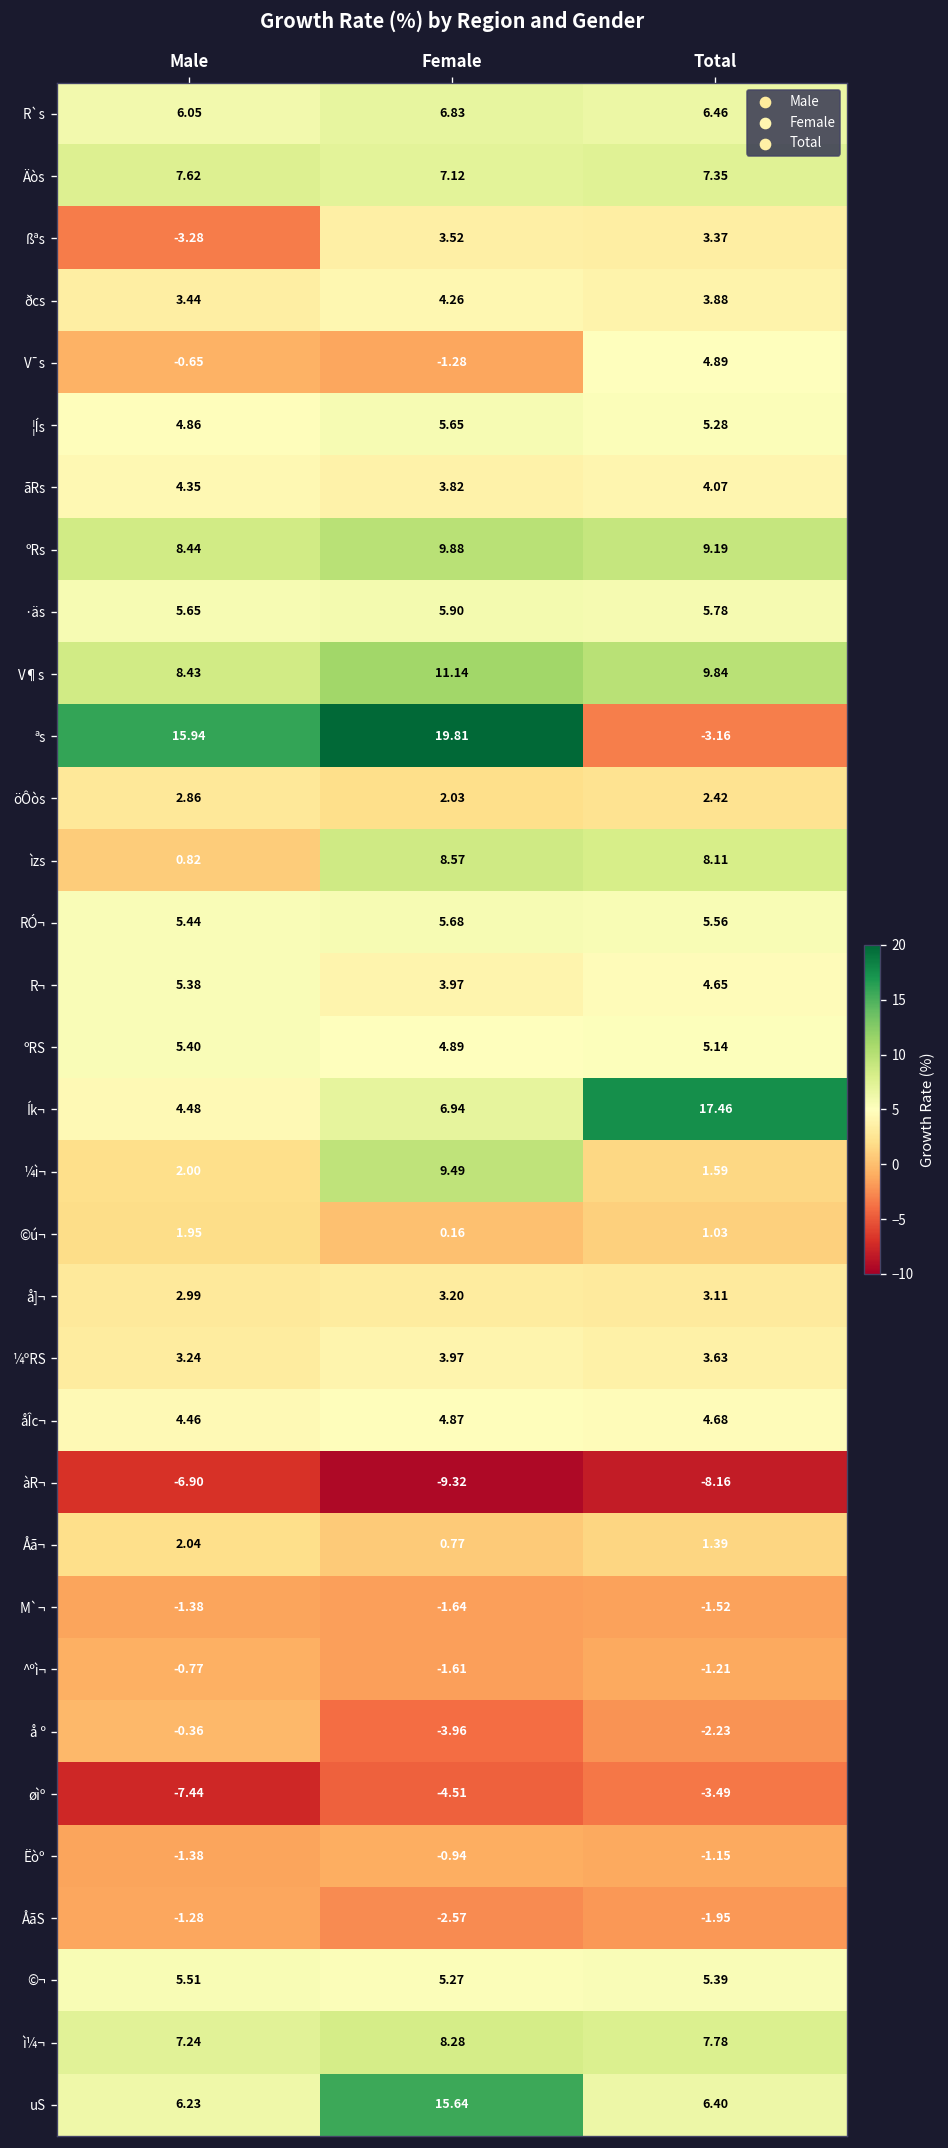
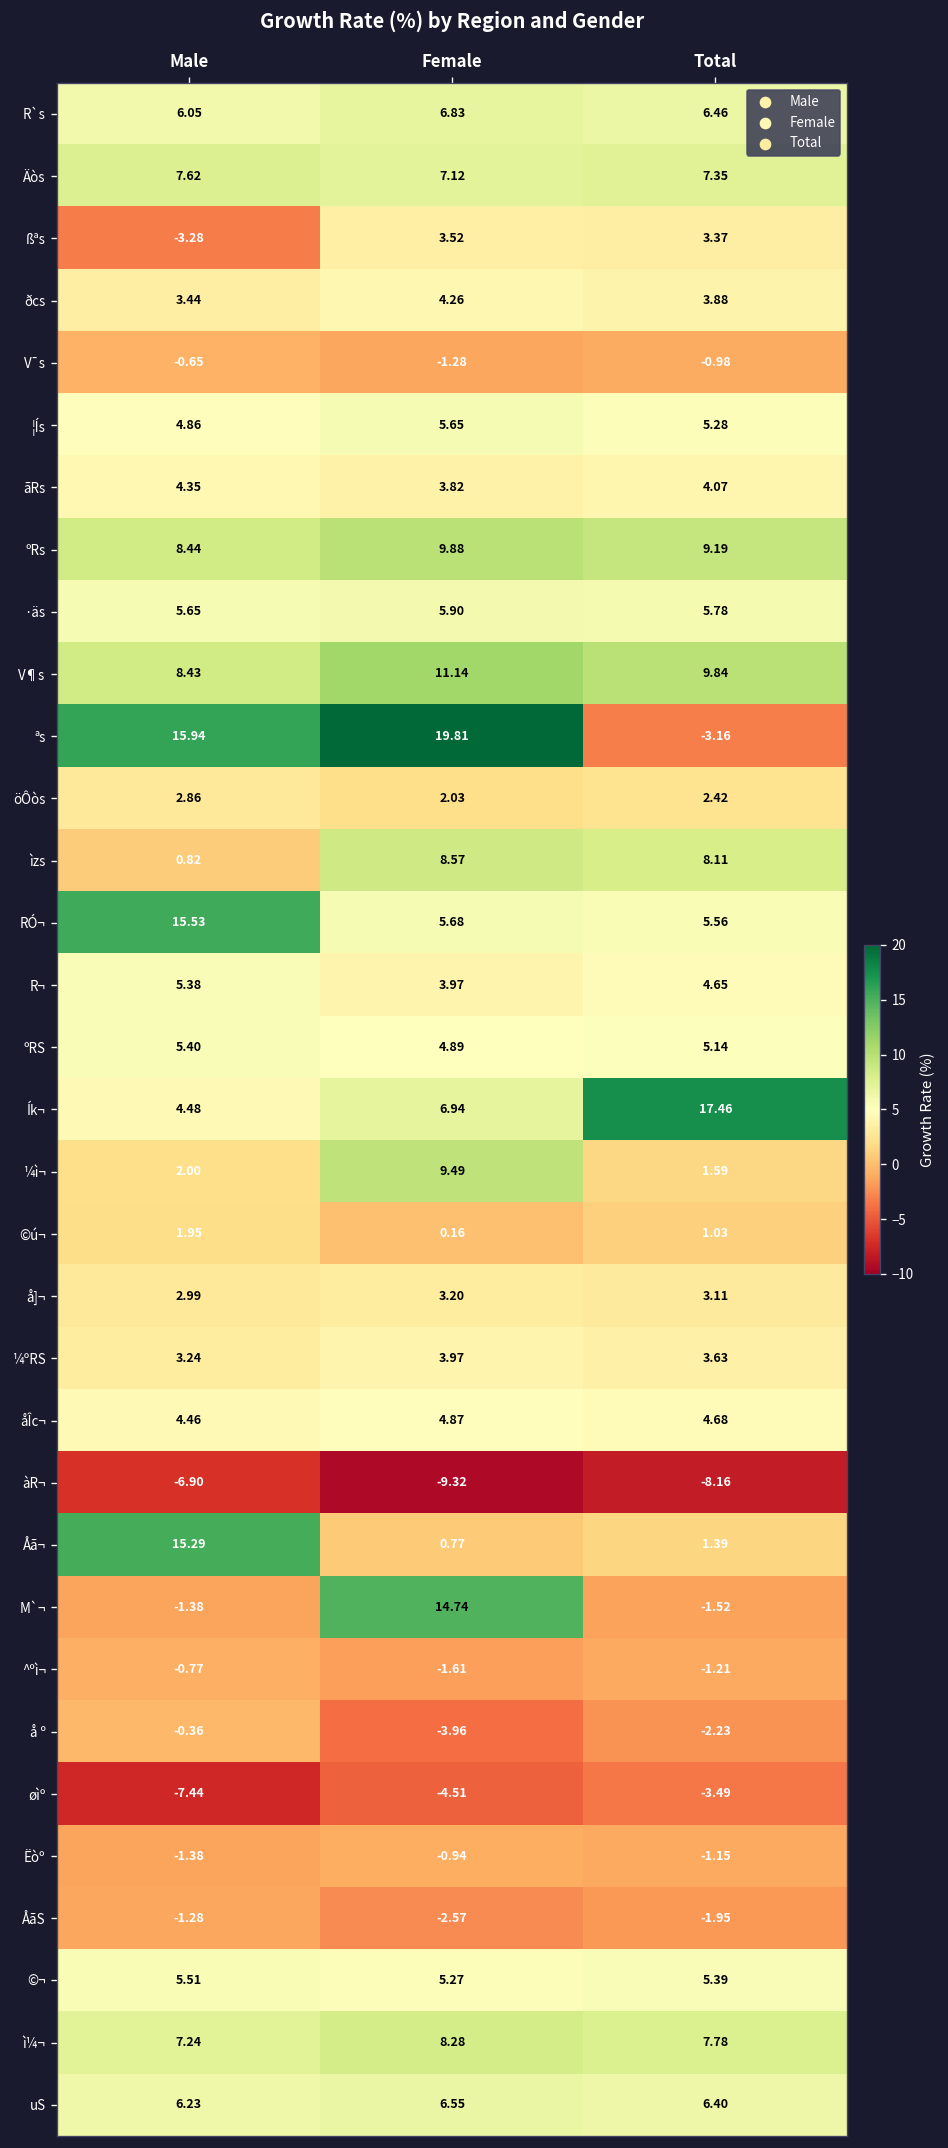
V¯s, Total: 4.89 -> -0.98
RÓ¬, Male: 5.44 -> 15.53
Åã¬, Male: 2.04 -> 15.29
M`¬, Female: -1.64 -> 14.74
uS, Female: 15.64 -> 6.55
